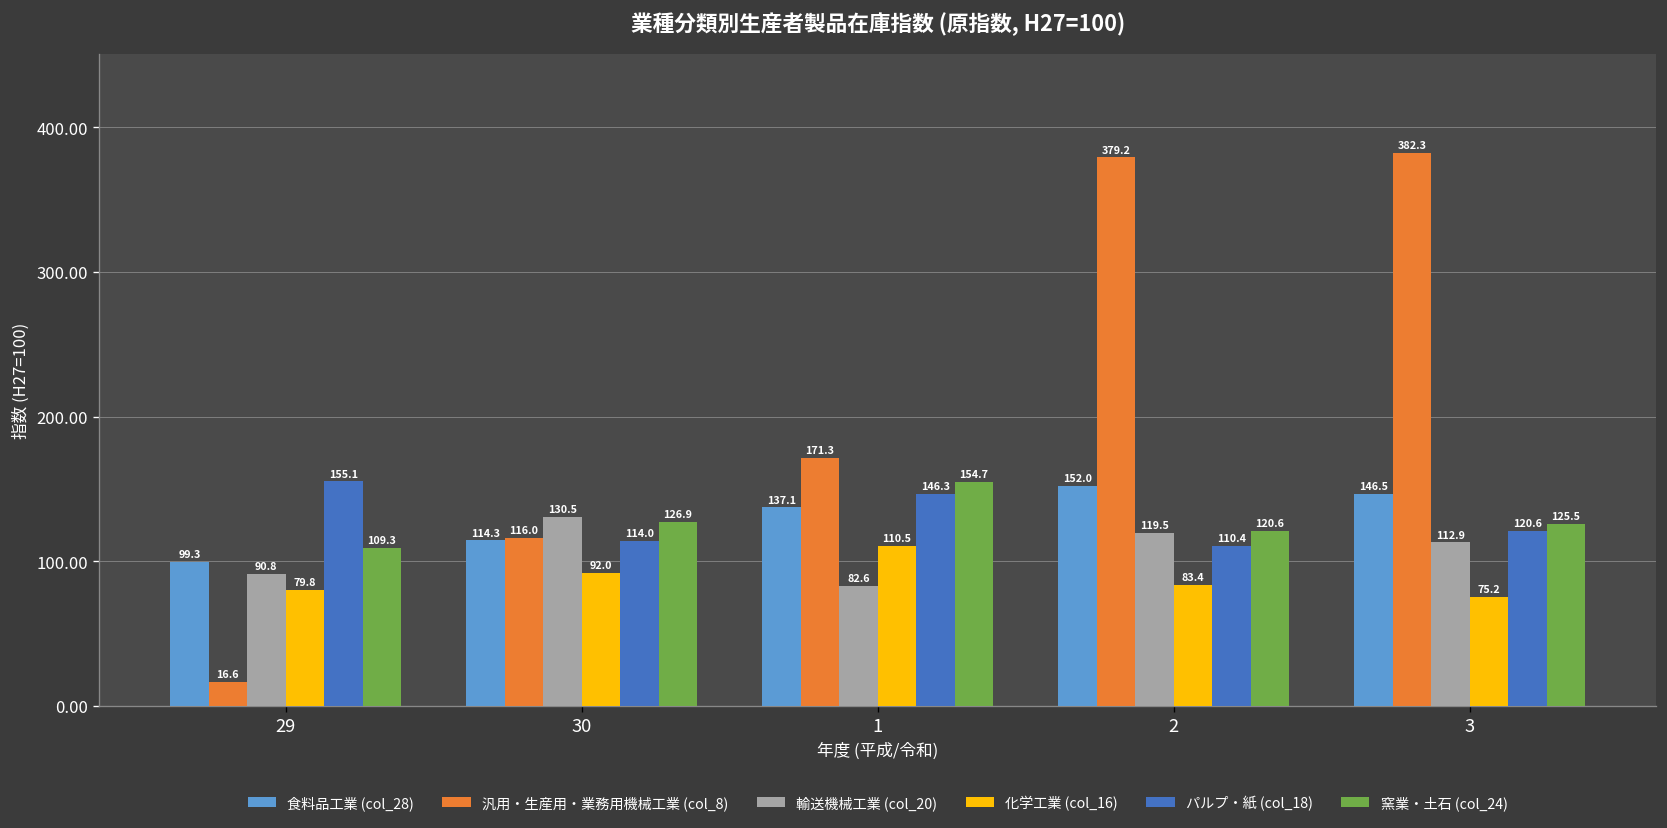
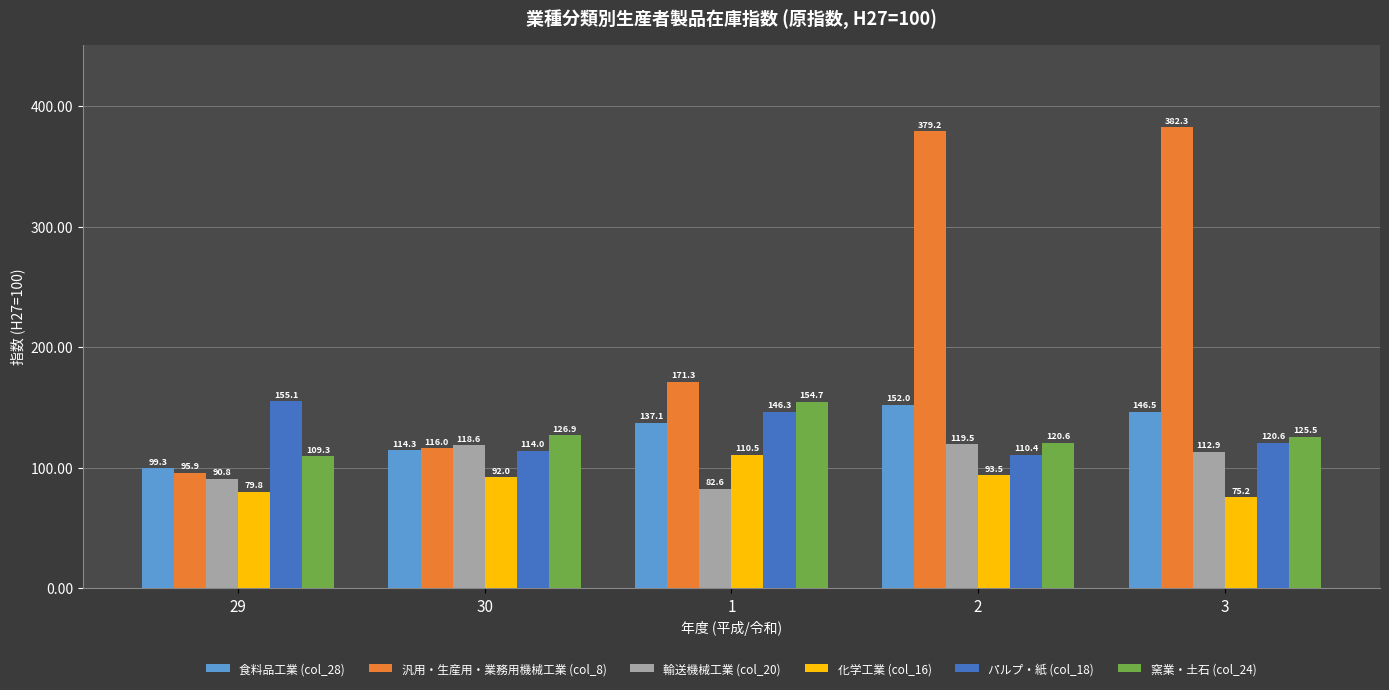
汎用・生産用・業務用機械工業 (col_8), 29: 16.6 -> 95.9
輸送機械工業 (col_20), 30: 130.5 -> 118.6
化学工業 (col_16), 2: 83.4 -> 93.5
